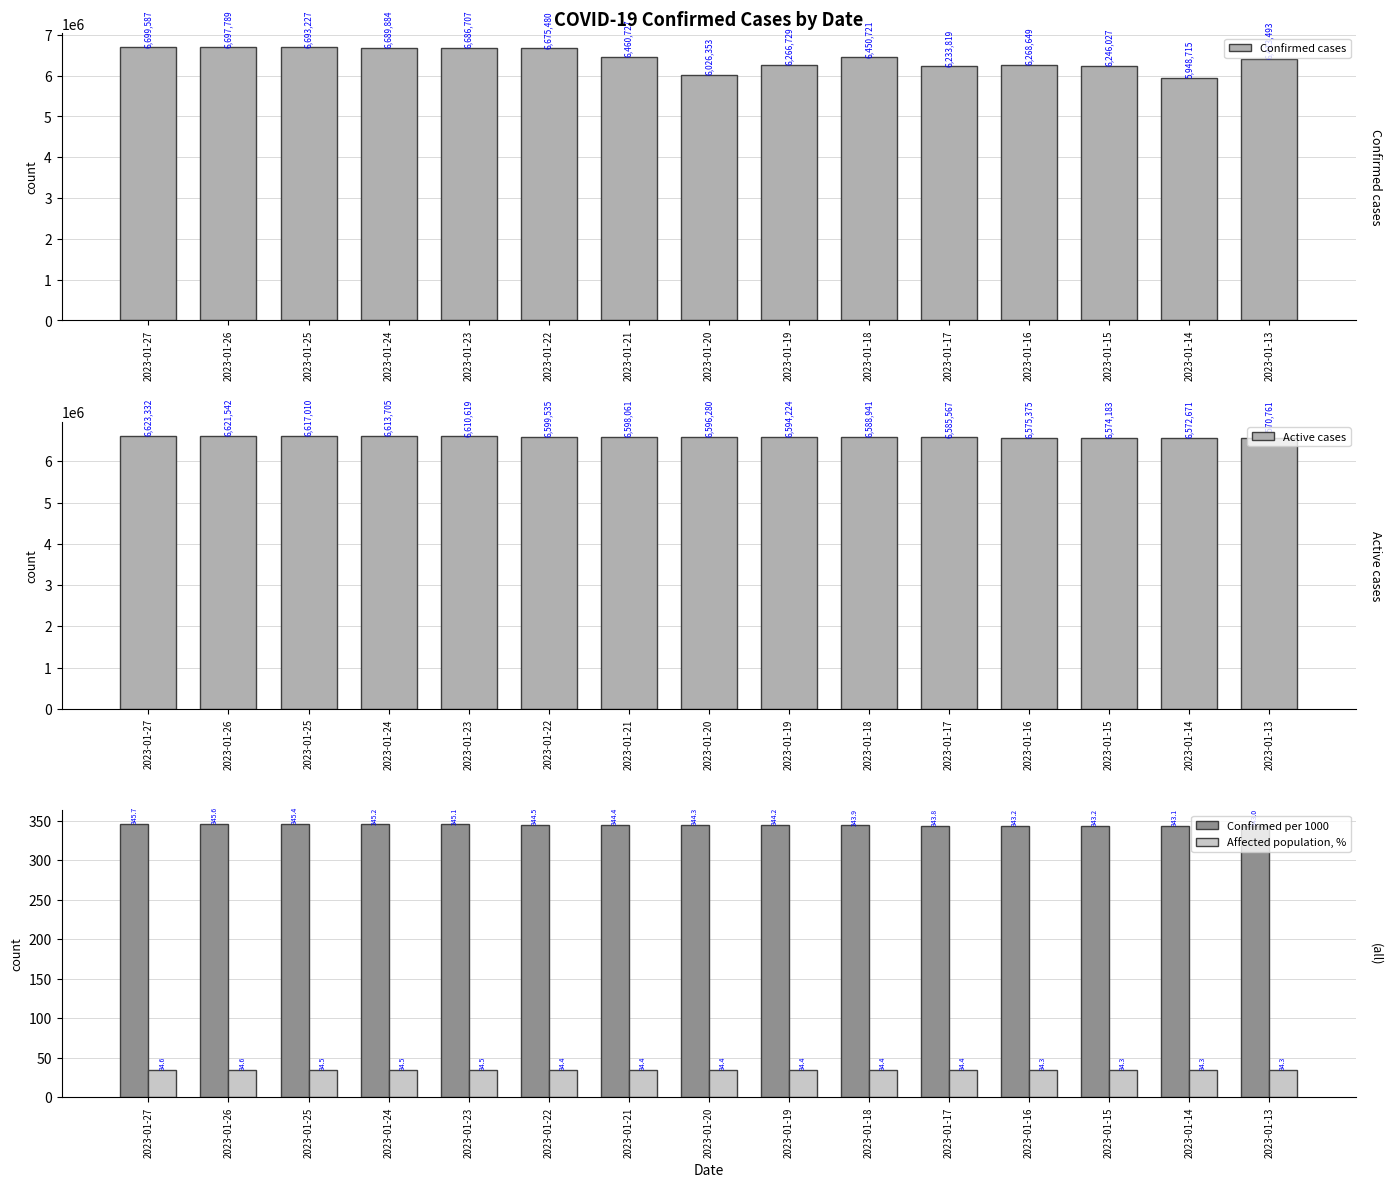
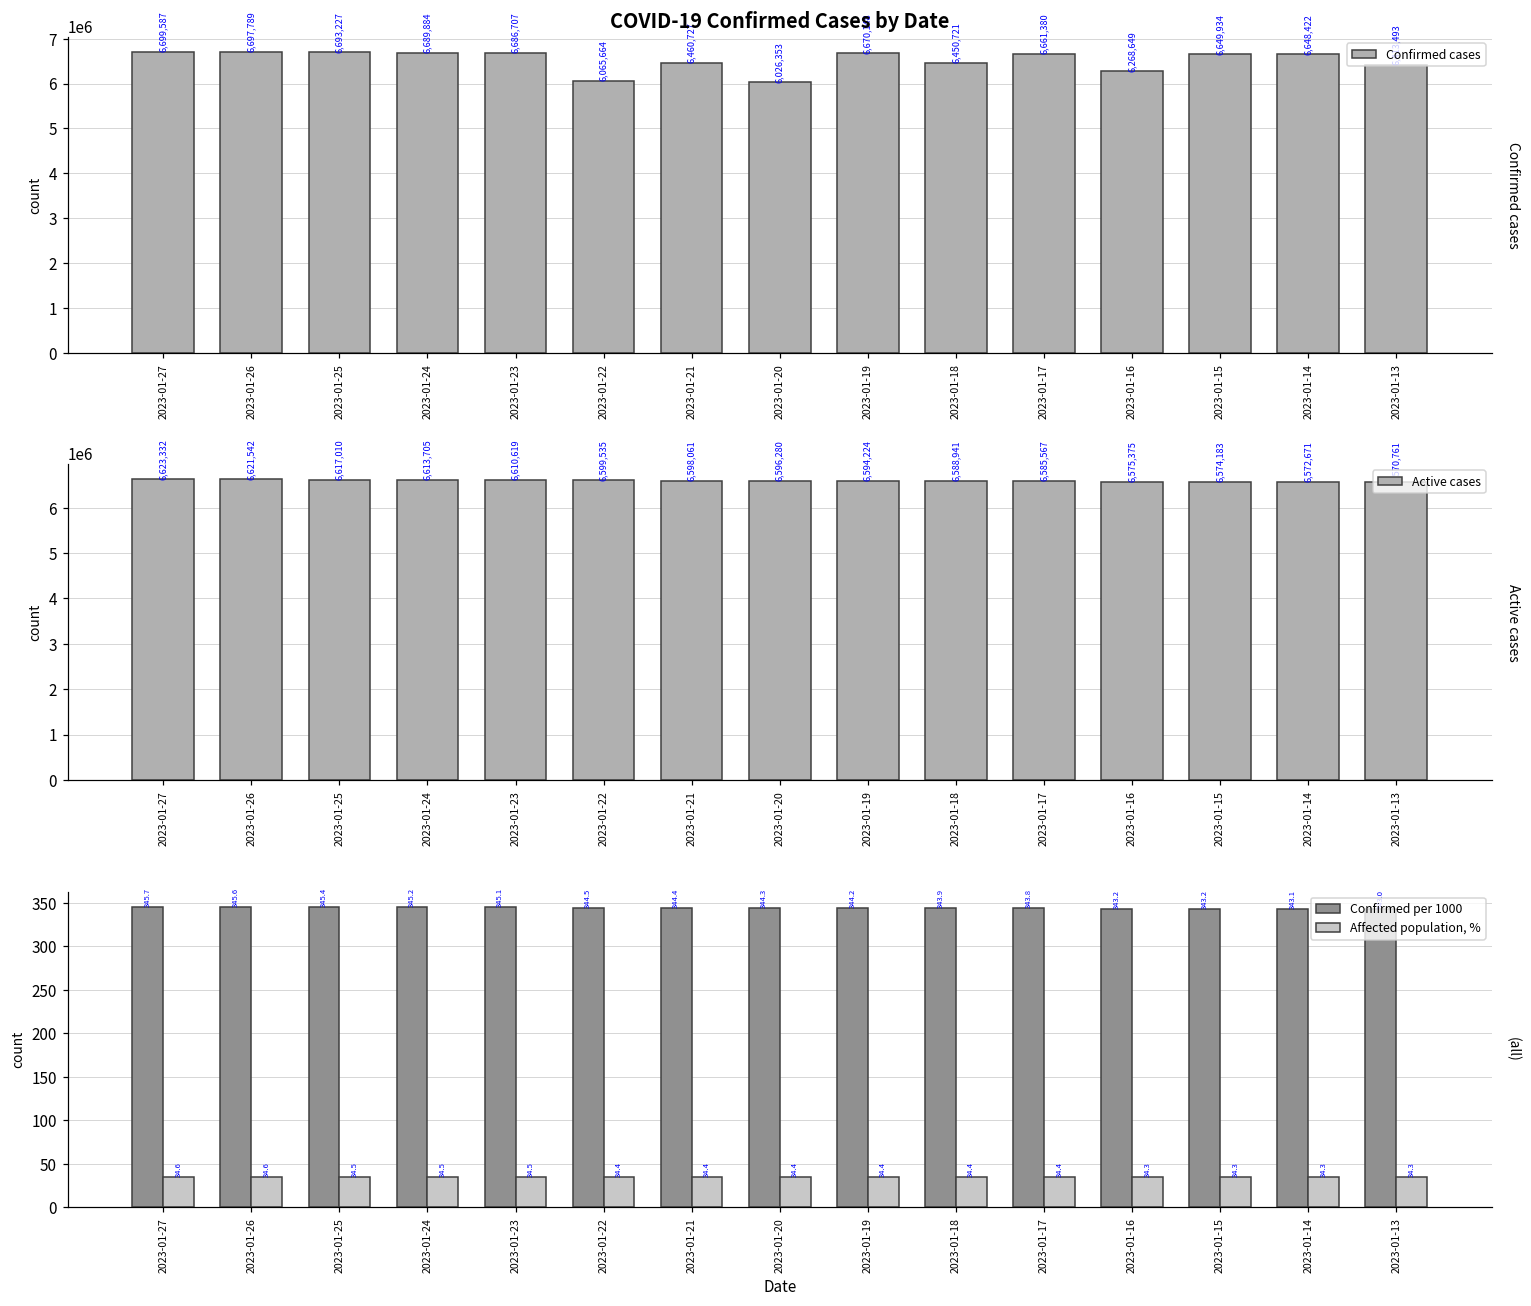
COVID-19 Confirmed Cases by Date, 2023-01-22: 6,675,480 -> 6,065,664
COVID-19 Confirmed Cases by Date, 2023-01-19: 6,266,729 -> 6,670,148
COVID-19 Confirmed Cases by Date, 2023-01-17: 6,233,819 -> 6,661,380
COVID-19 Confirmed Cases by Date, 2023-01-15: 6,246,027 -> 6,649,934
COVID-19 Confirmed Cases by Date, 2023-01-14: 5,948,715 -> 6,648,422
